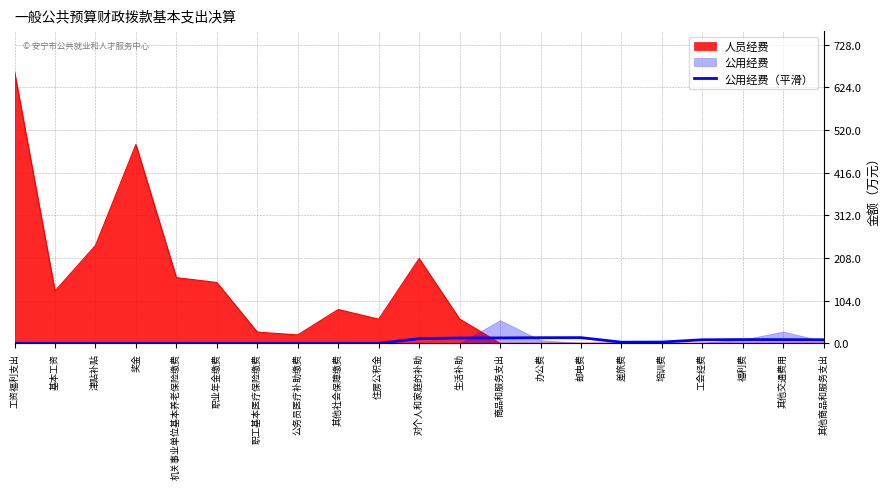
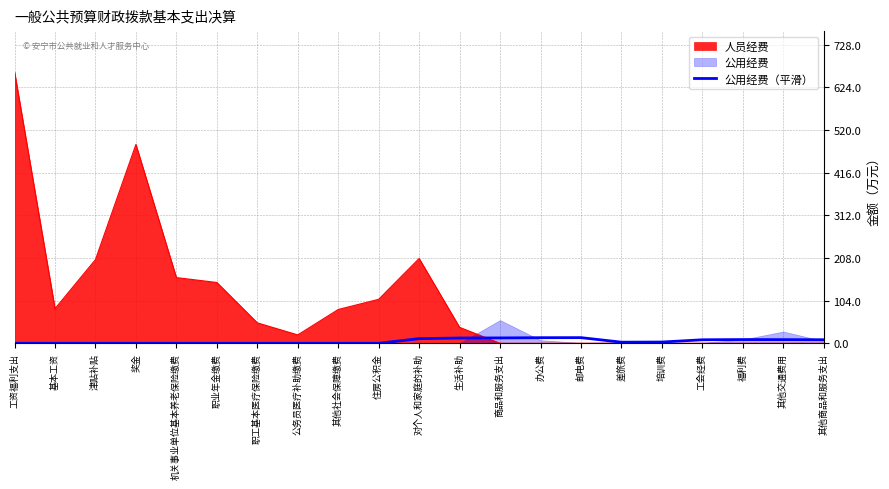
人员经费, 基本工资: 130 -> 80
人员经费, 津贴补贴: 240 -> 200
人员经费, 职工基本医疗保险缴费: 30 -> 50
人员经费, 住房公积金: 60 -> 110
人员经费, 生活补助: 60 -> 40
